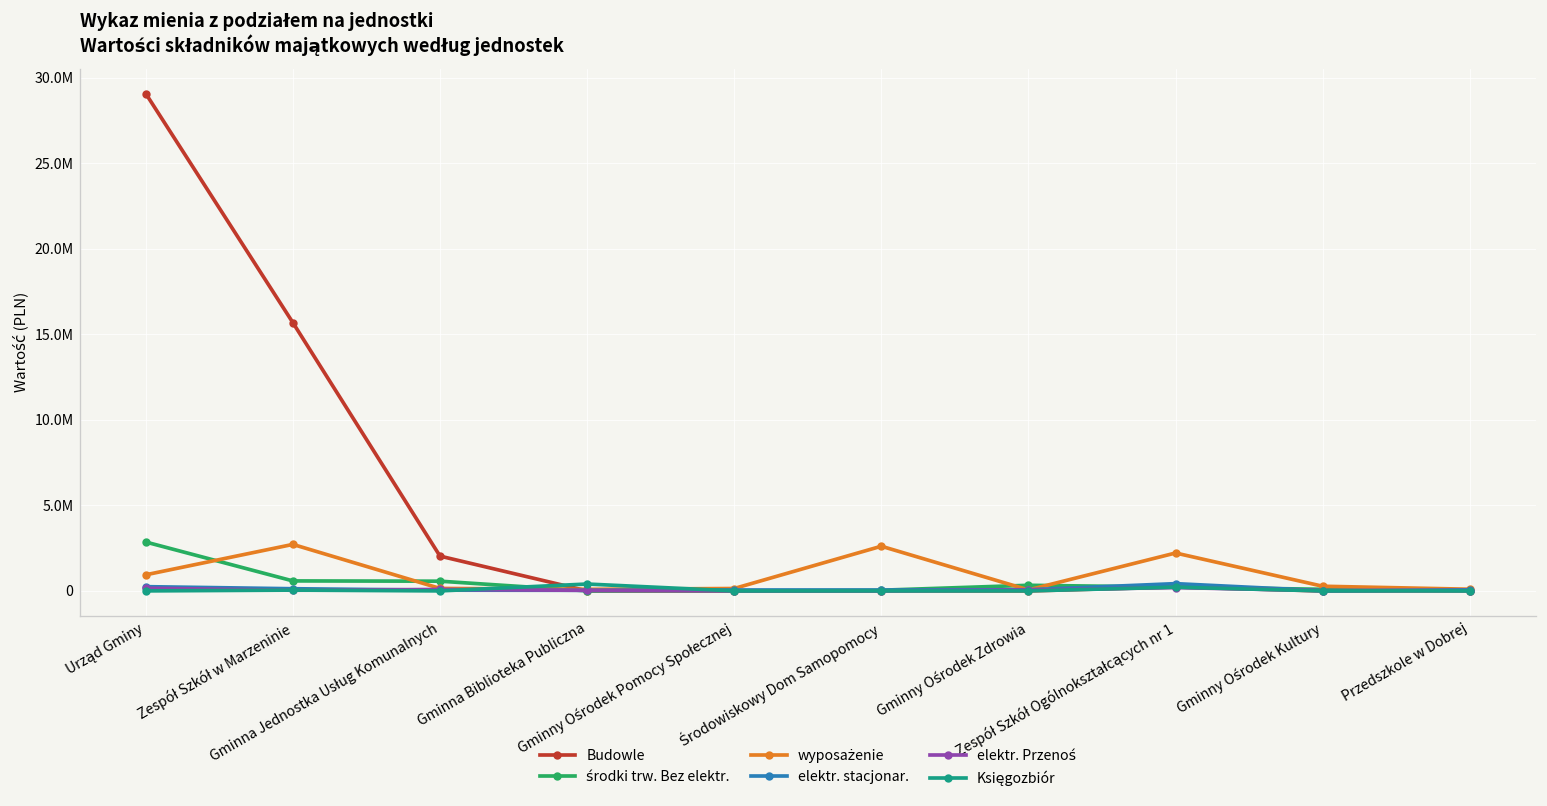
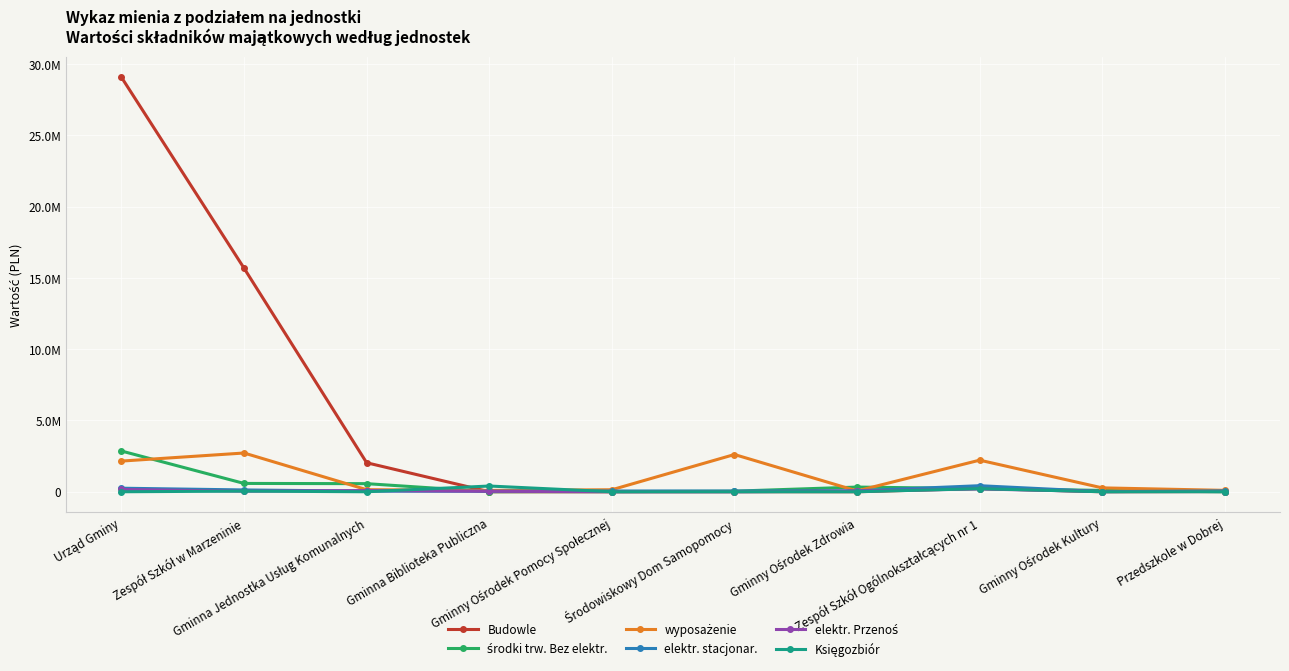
wyposażenie, Urząd Gminy: 900000 -> 2200000
